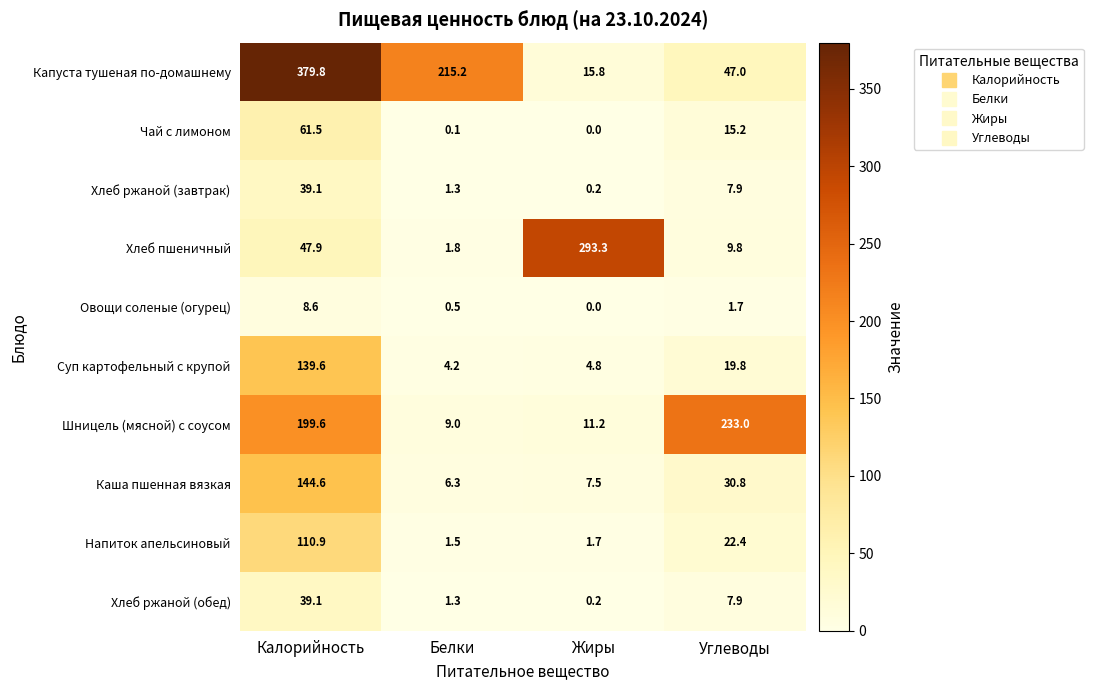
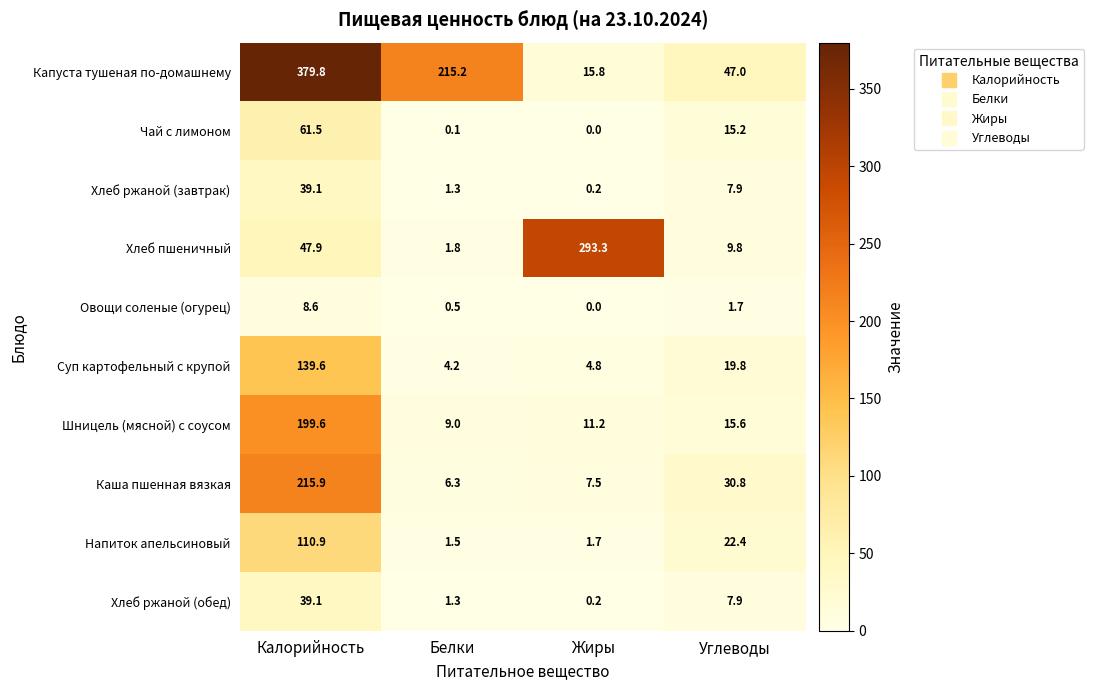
Шницель (мясной) с соусом, Углеводы: 233.0 -> 15.6
Каша пшенная вязкая, Калорийность: 144.6 -> 215.9
